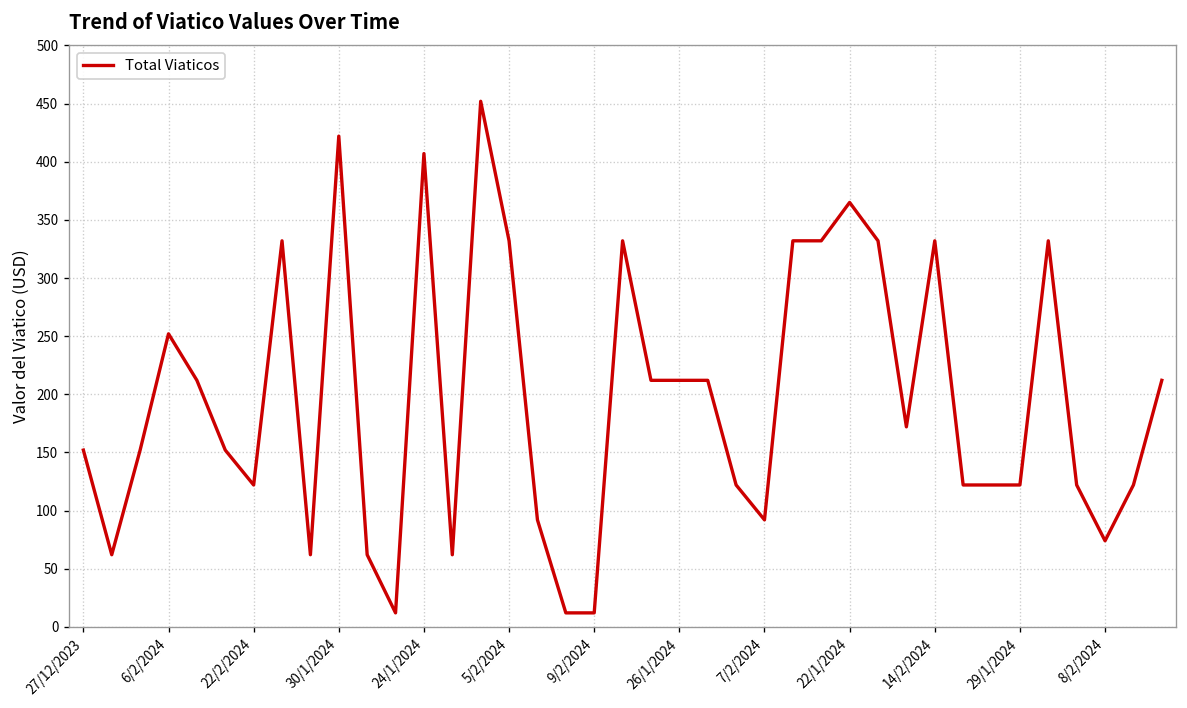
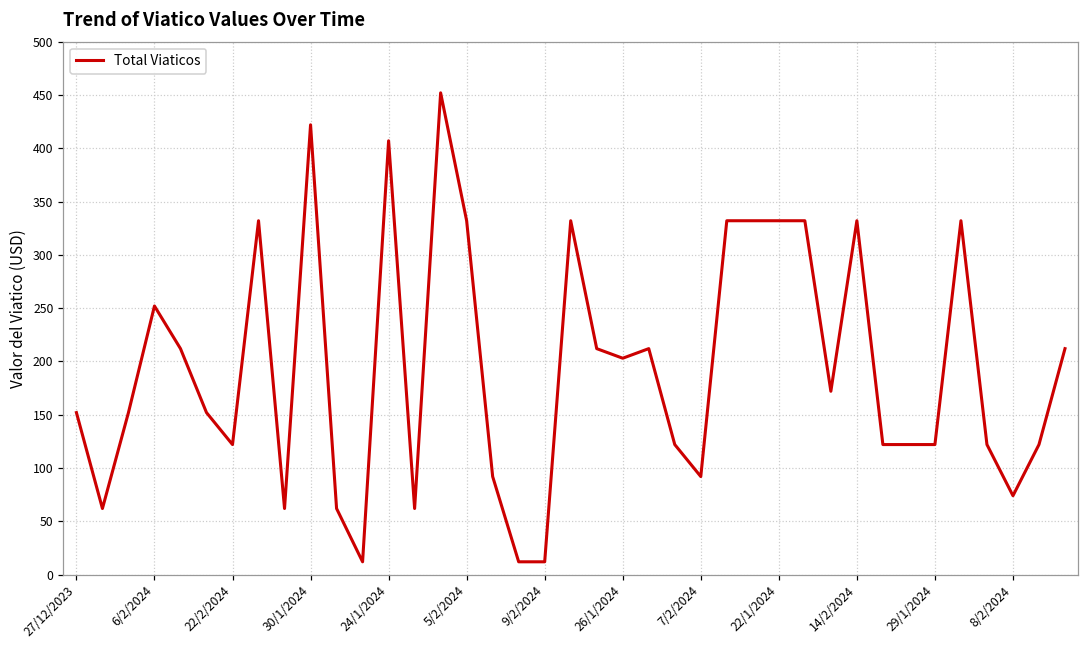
26/1/2024: 210 -> 200
22/1/2024: 370 -> 330
